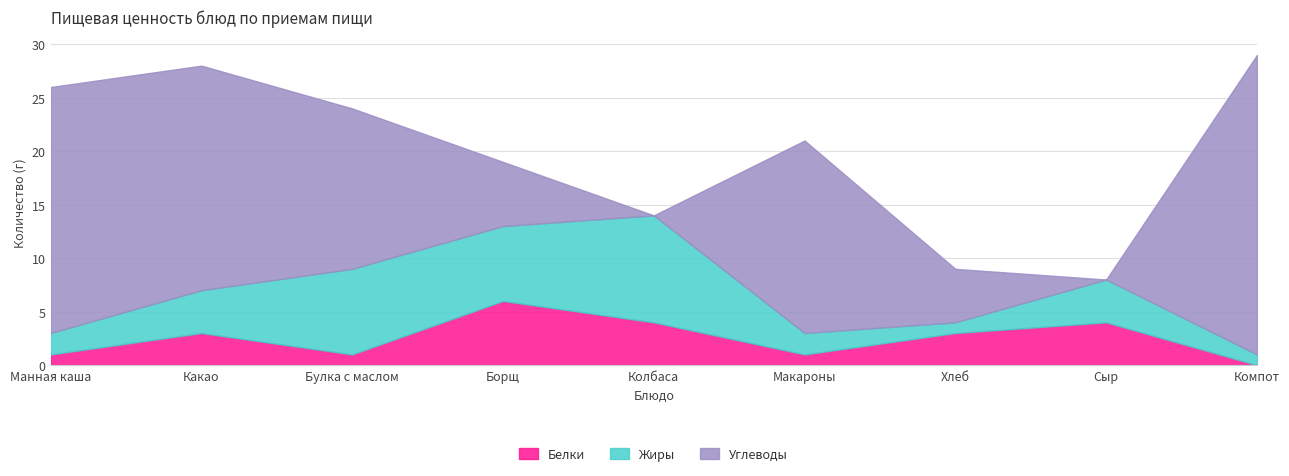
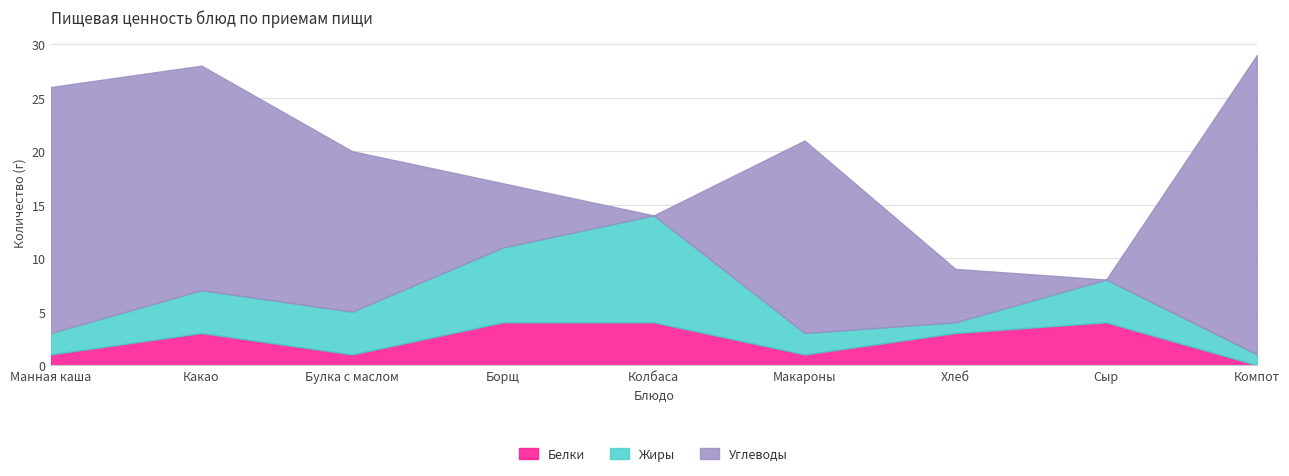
Жиры, Булка с маслом: 8 -> 4
Белки, Борщ: 6 -> 4
